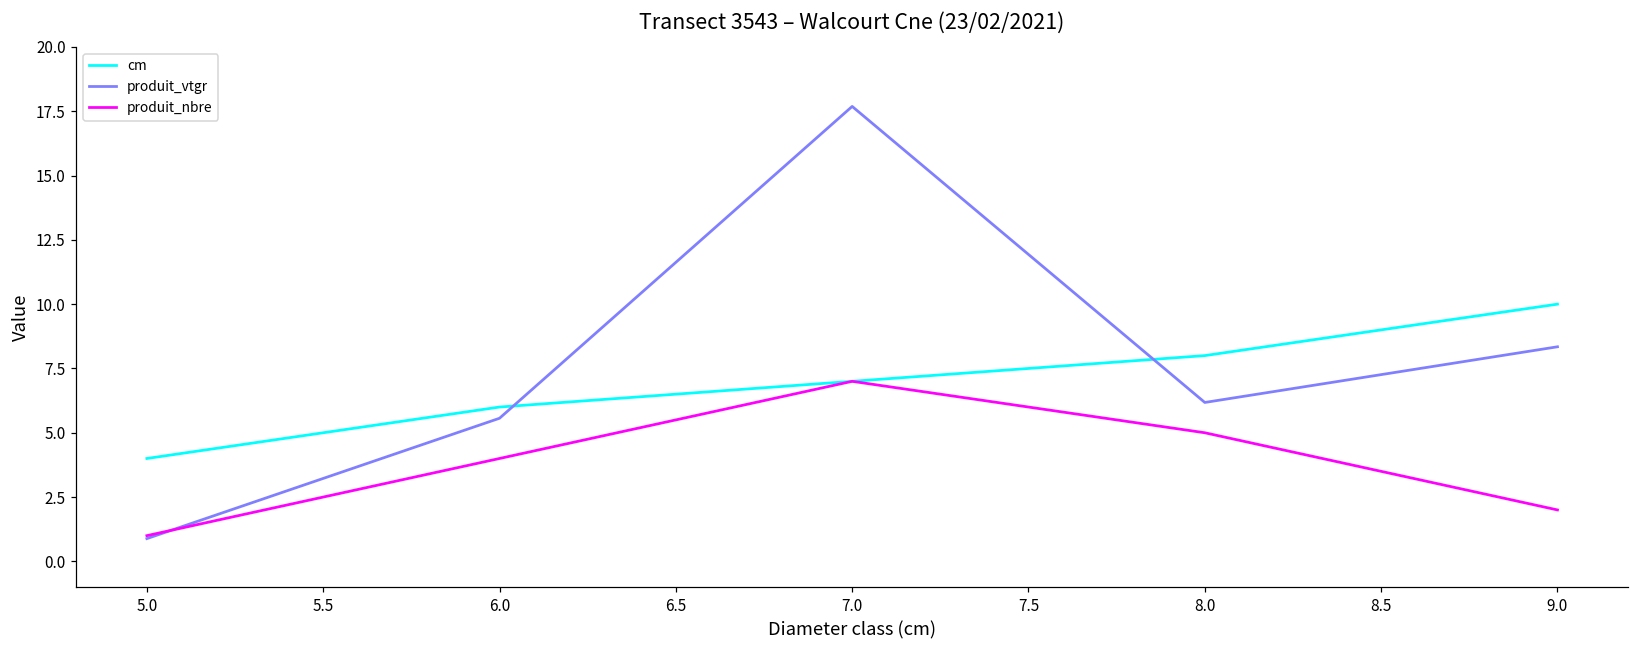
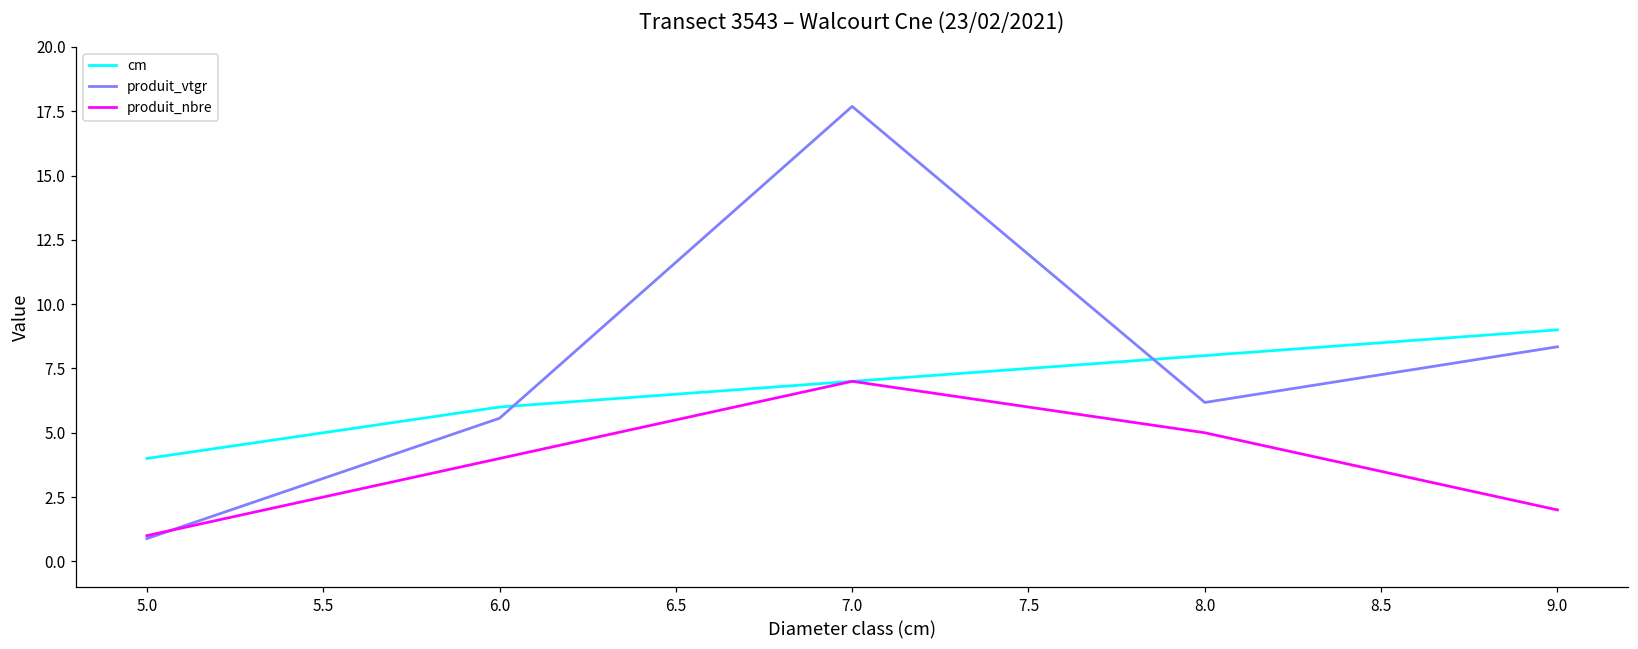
cm, 9.0: 10 -> 9
